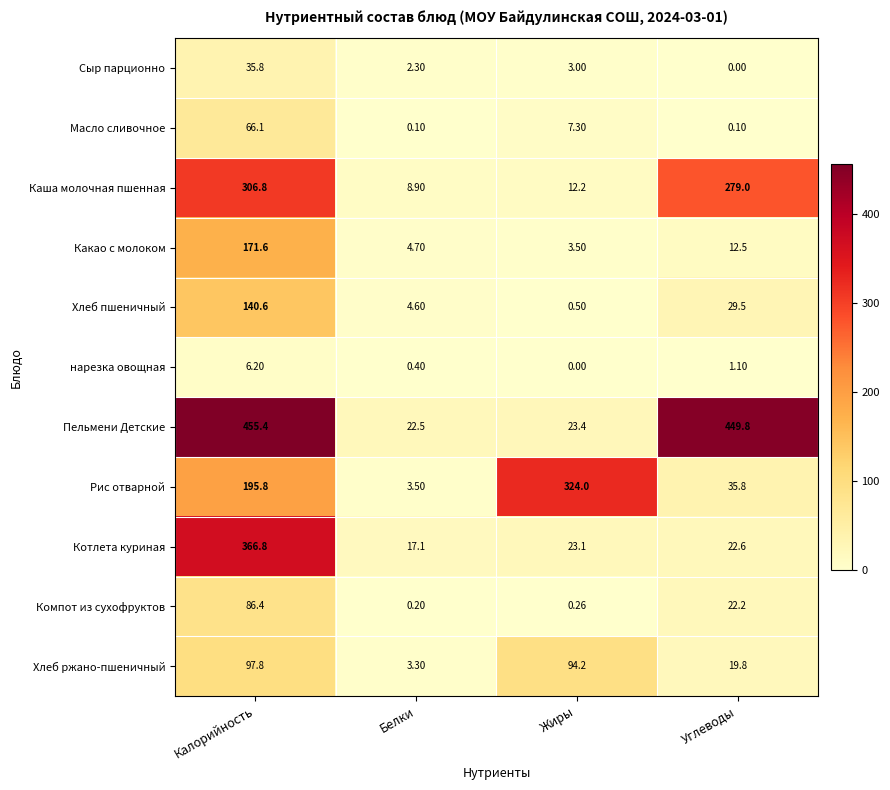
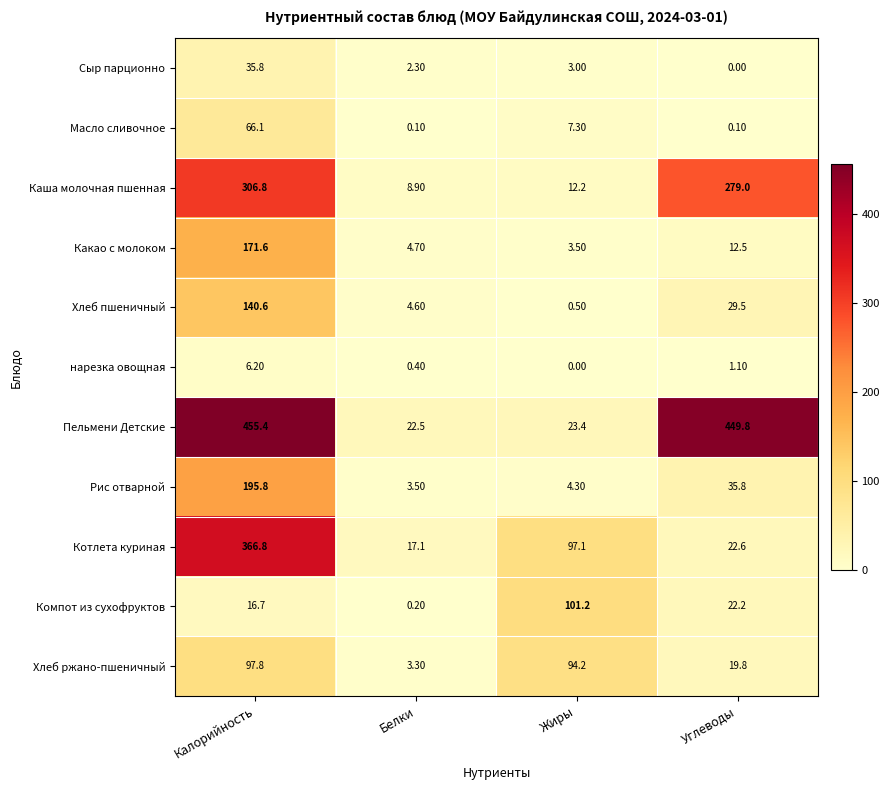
Рис отварной, Жиры: 324.0 -> 4.30
Котлета куриная, Жиры: 23.1 -> 97.1
Компот из сухофруктов, Калорийность: 86.4 -> 16.7
Компот из сухофруктов, Жиры: 0.26 -> 101.2
